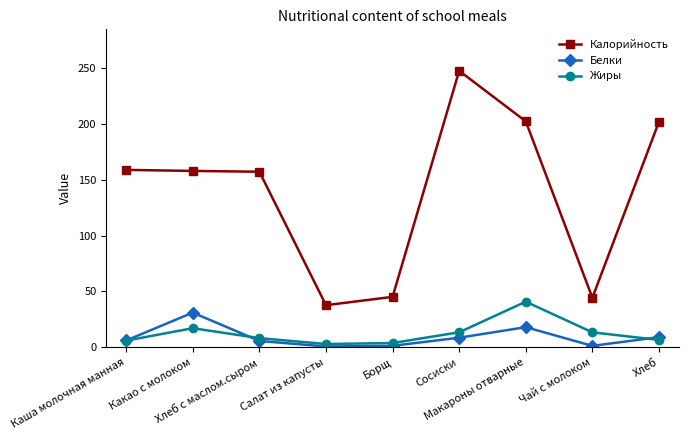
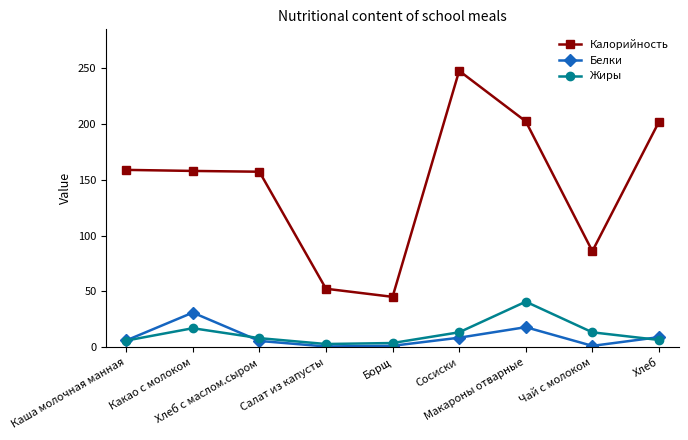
Калорийность, Салат из капусты: 38 -> 52
Калорийность, Чай с молоком: 44 -> 86
